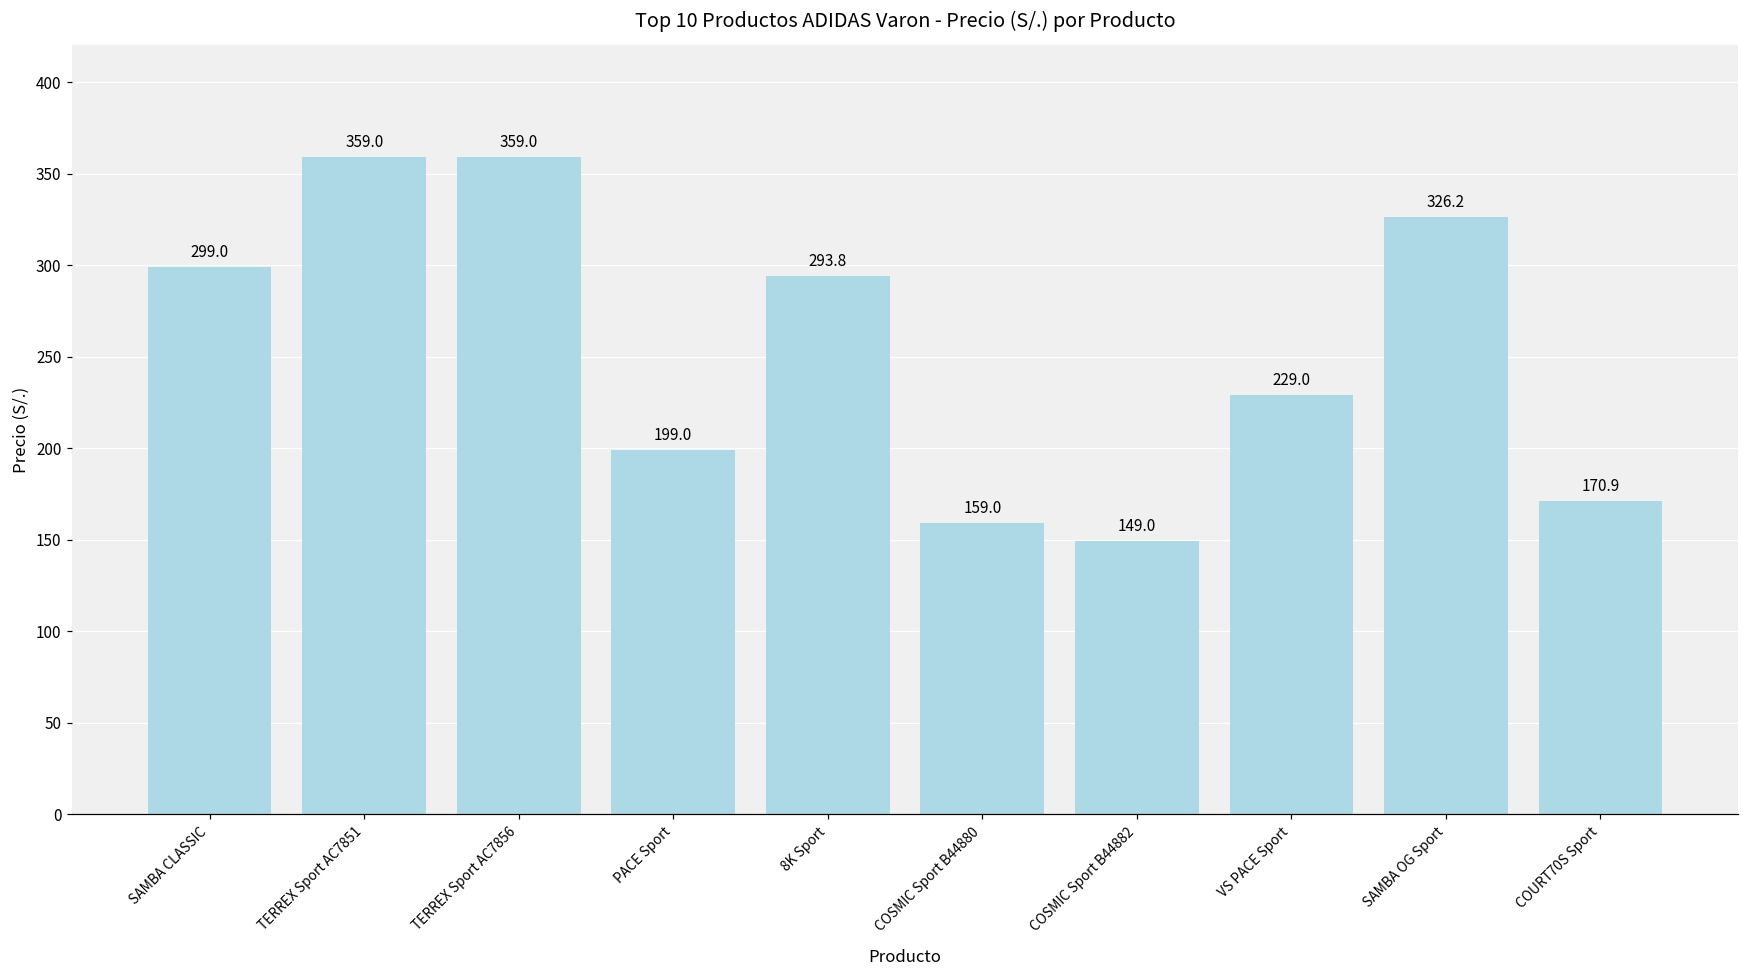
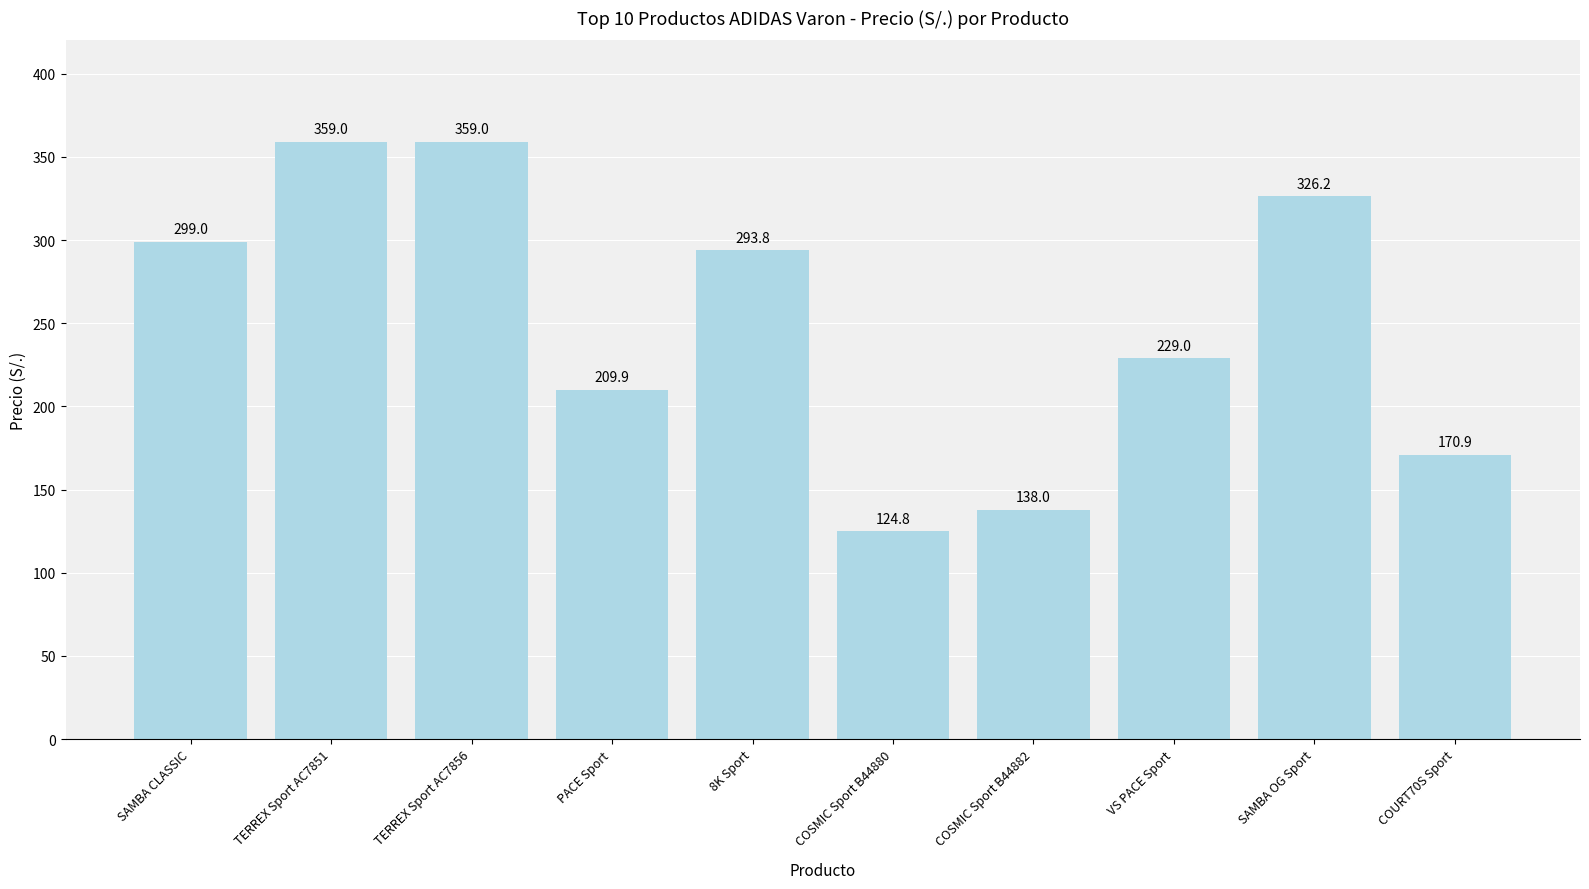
PACE Sport: 199.0 -> 209.9
COSMIC Sport B44880: 159.0 -> 124.8
COSMIC Sport B44882: 149.0 -> 138.0
